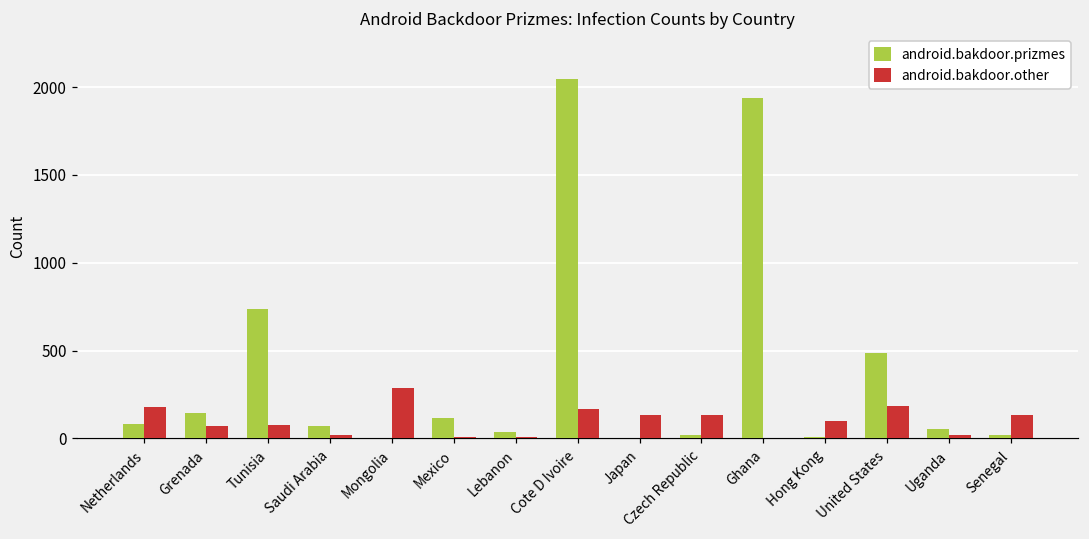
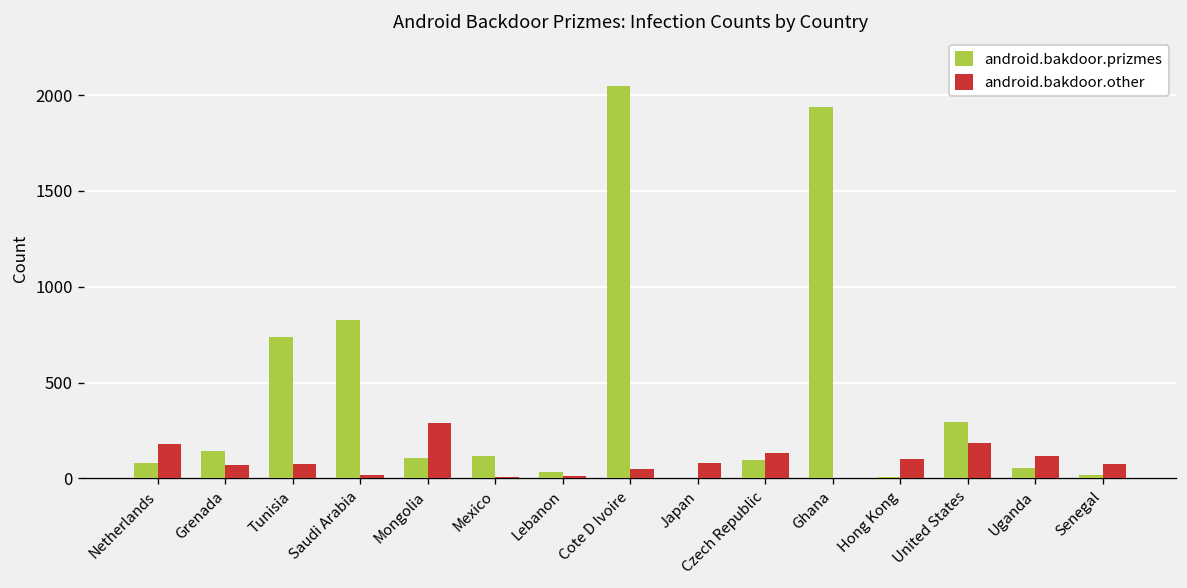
android.bakdoor.prizmes, Saudi Arabia: 70 -> 820
android.bakdoor.prizmes, Mongolia: 0 -> 110
android.bakdoor.other, Cote D Ivoire: 170 -> 50
android.bakdoor.other, Japan: 140 -> 80
android.bakdoor.prizmes, Czech Republic: 20 -> 100
android.bakdoor.prizmes, United States: 490 -> 290
android.bakdoor.other, Uganda: 20 -> 120
android.bakdoor.other, Senegal: 130 -> 80
